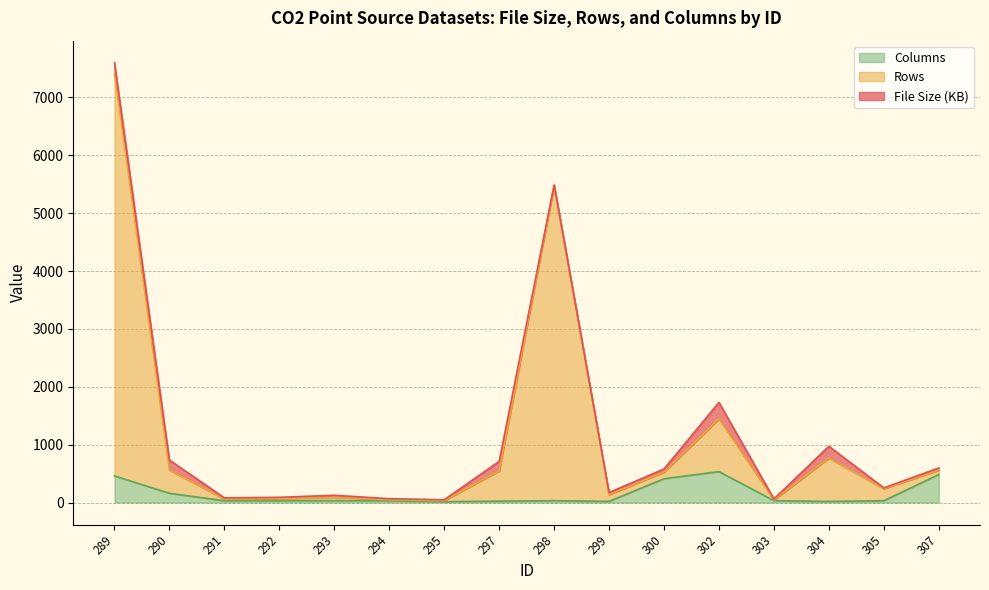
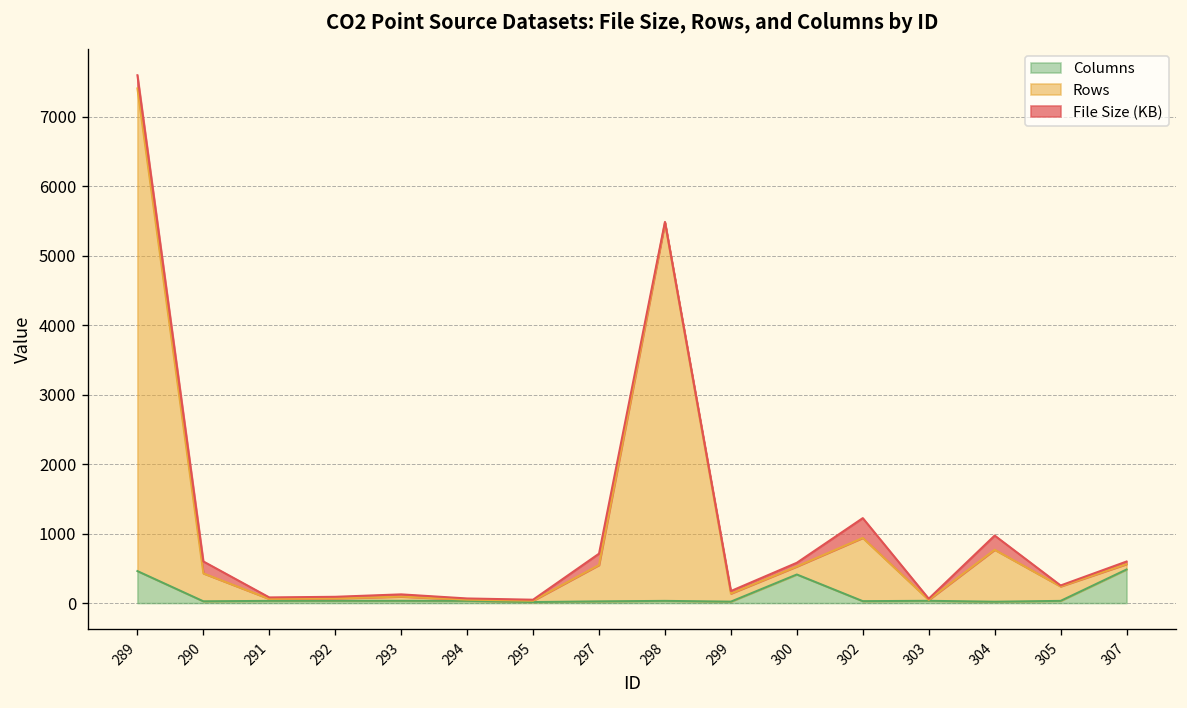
Columns, 290: 200 -> 0
Columns, 302: 500 -> 0
